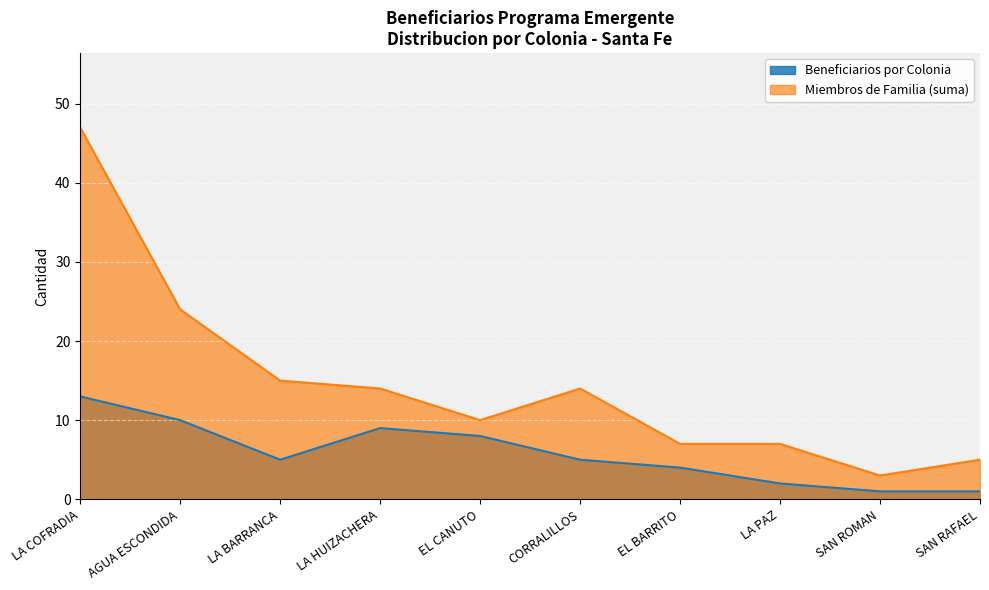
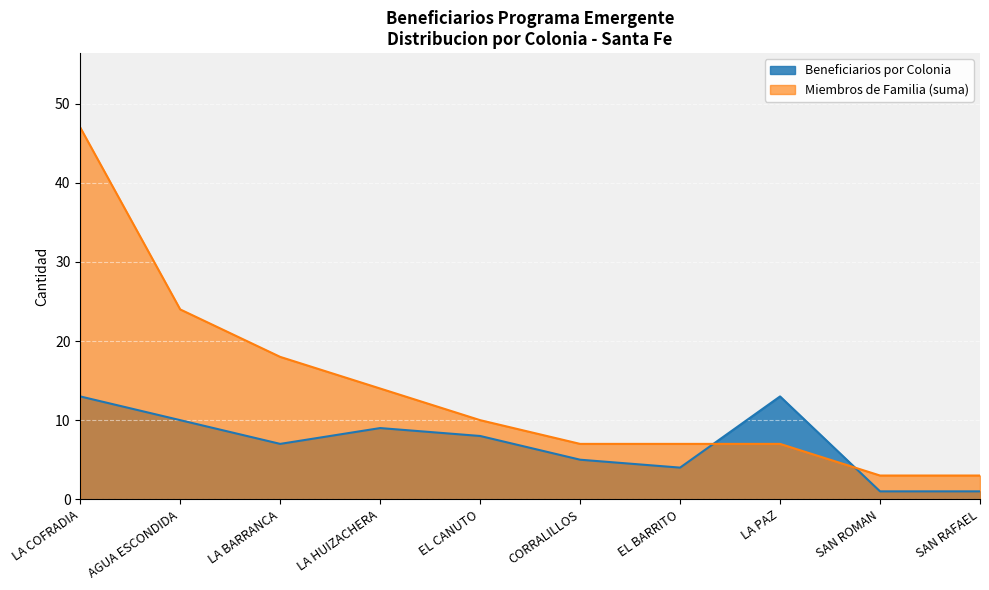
Beneficiarios por Colonia, LA BARRANCA: 5 -> 7
Miembros de Familia (suma), LA BARRANCA: 15 -> 18
Miembros de Familia (suma), CORRALILLOS: 14 -> 7
Beneficiarios por Colonia, LA PAZ: 2 -> 13
Miembros de Familia (suma), SAN RAFAEL: 5 -> 3
